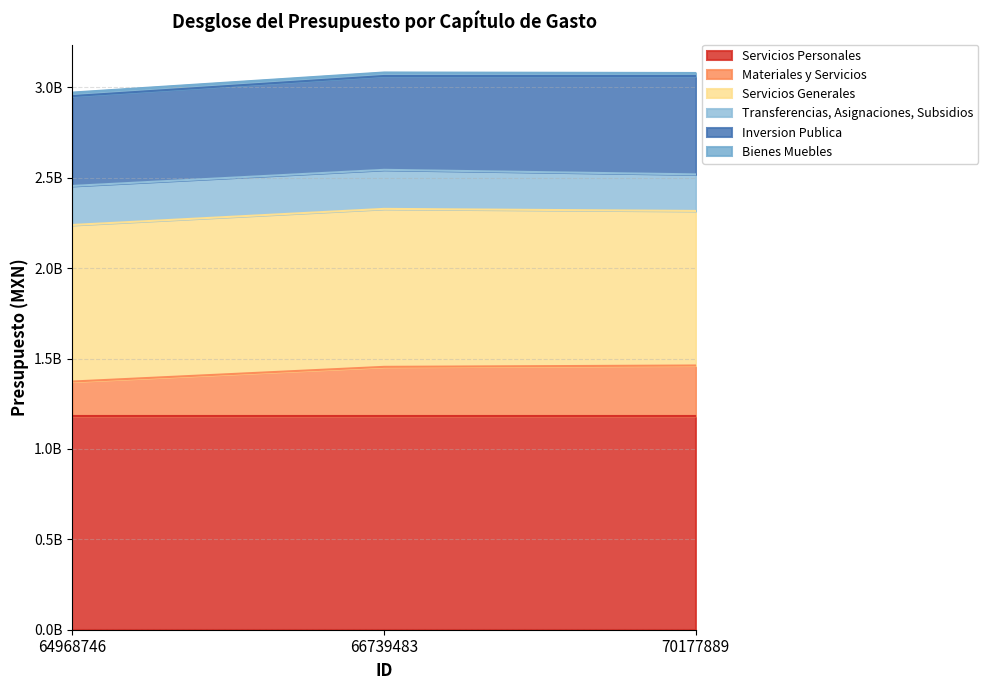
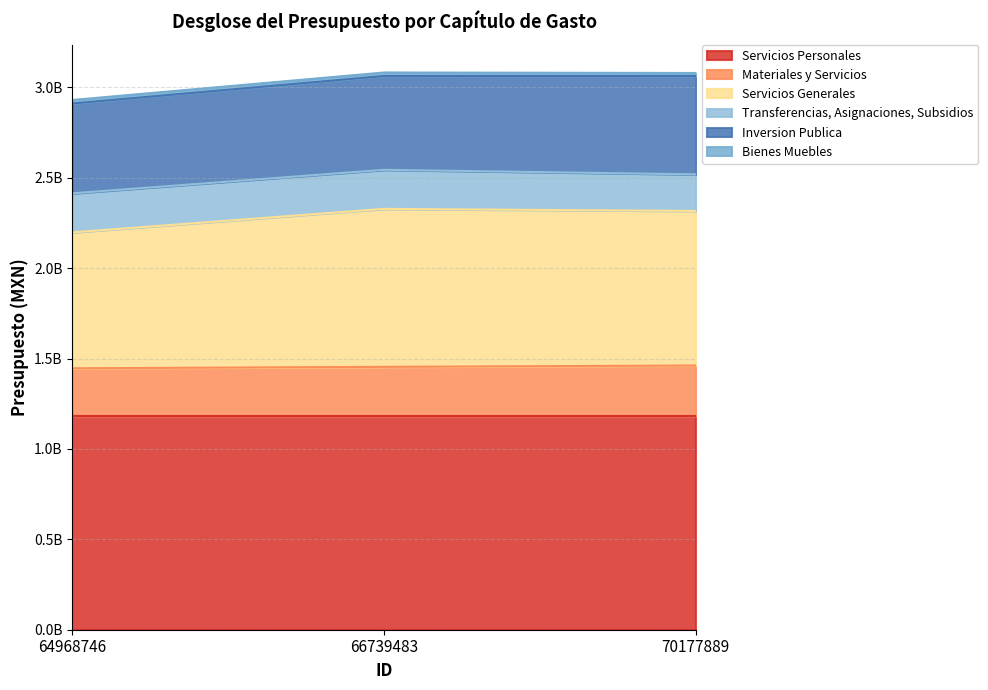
Materiales y Servicios, 64968746: 190000000 -> 260000000
Servicios Generales, 64968746: 870000000 -> 750000000
